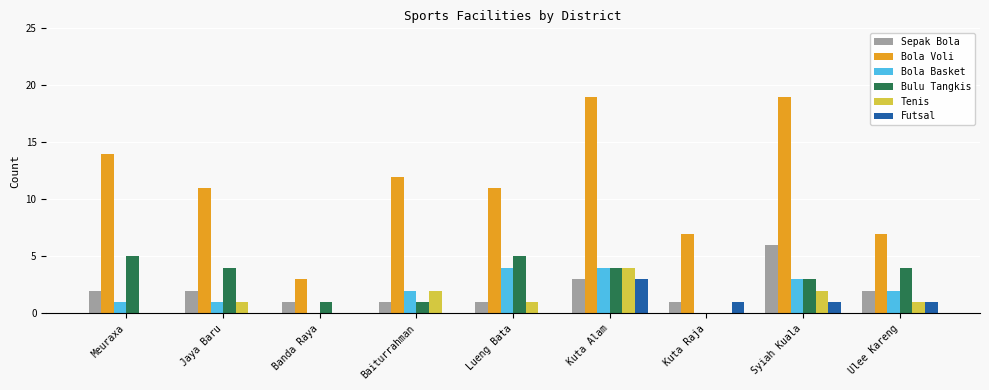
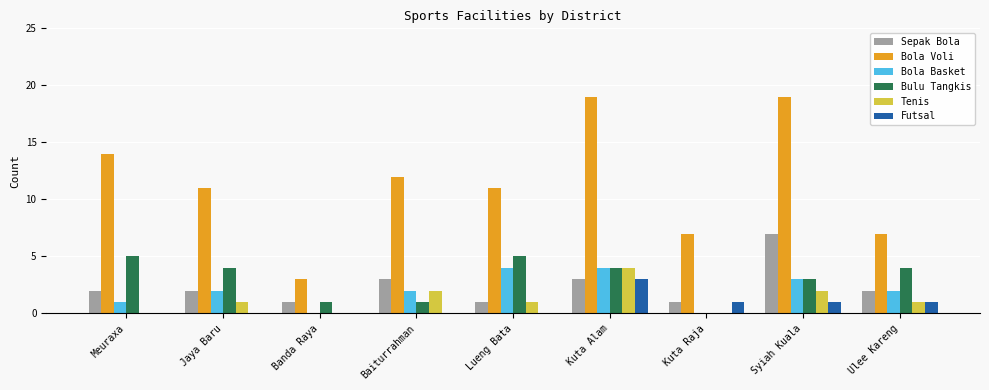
Bola Basket, Jaya Baru: 1 -> 2
Sepak Bola, Baiturrahman: 1 -> 3
Sepak Bola, Syiah Kuala: 6 -> 7
